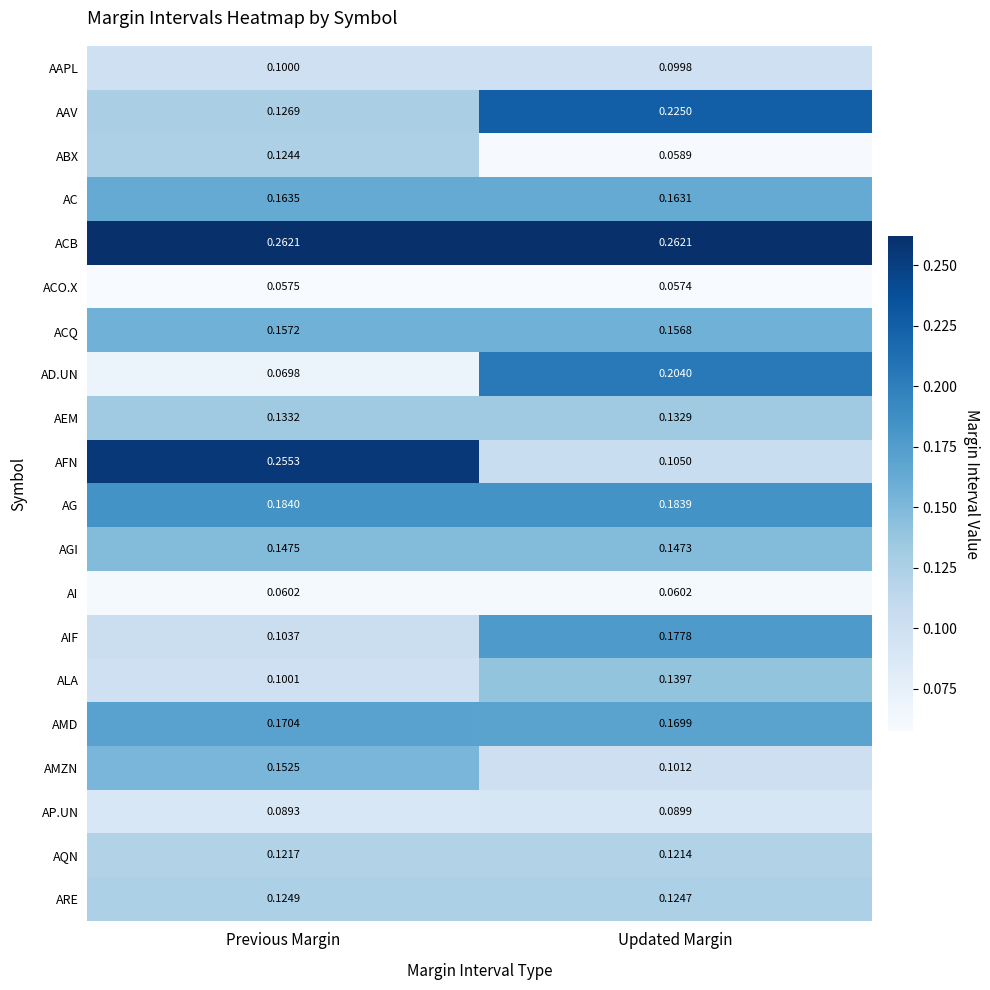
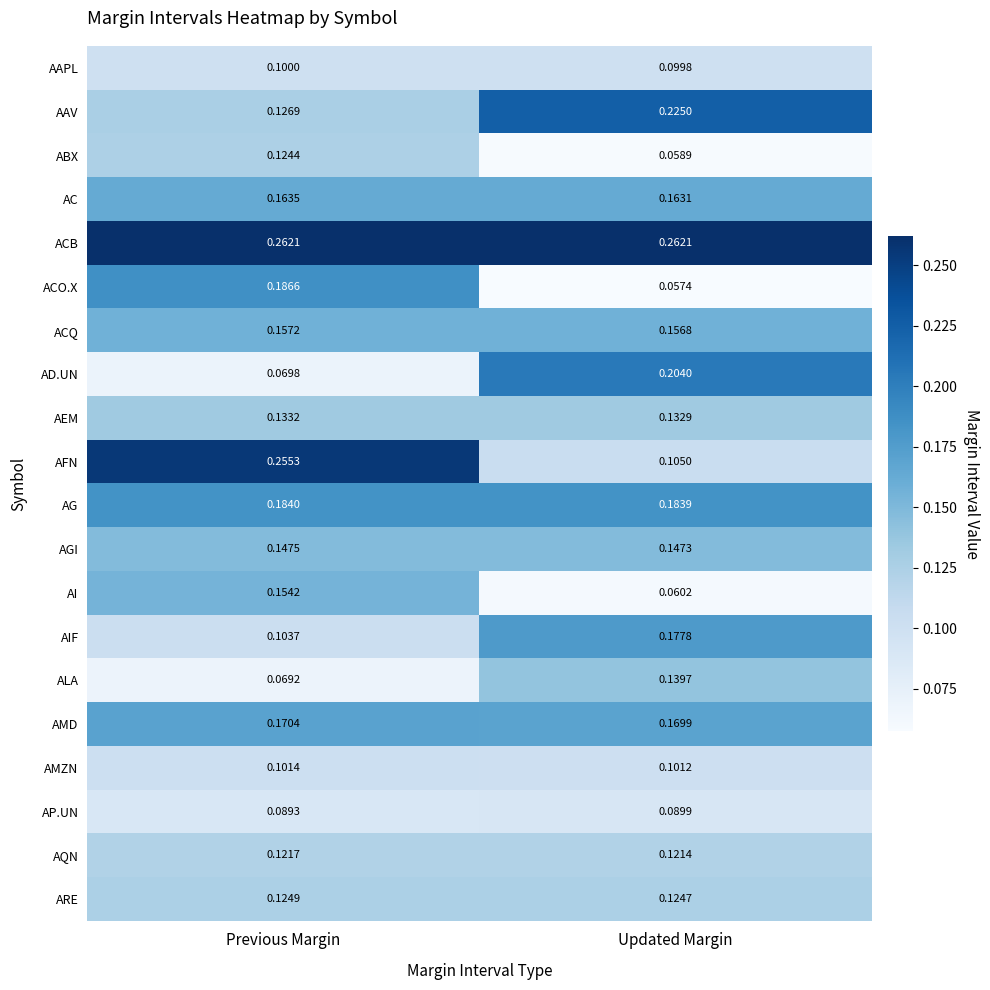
ACO.X, Previous Margin: 0.0575 -> 0.1866
AI, Previous Margin: 0.0602 -> 0.1542
ALA, Previous Margin: 0.1001 -> 0.0692
AMZN, Previous Margin: 0.1525 -> 0.1014
